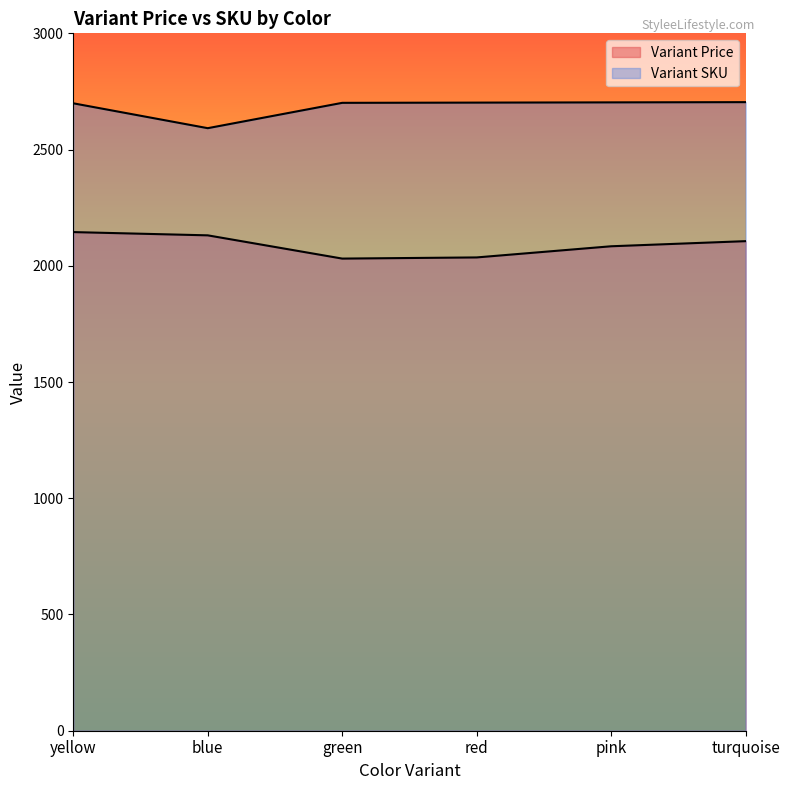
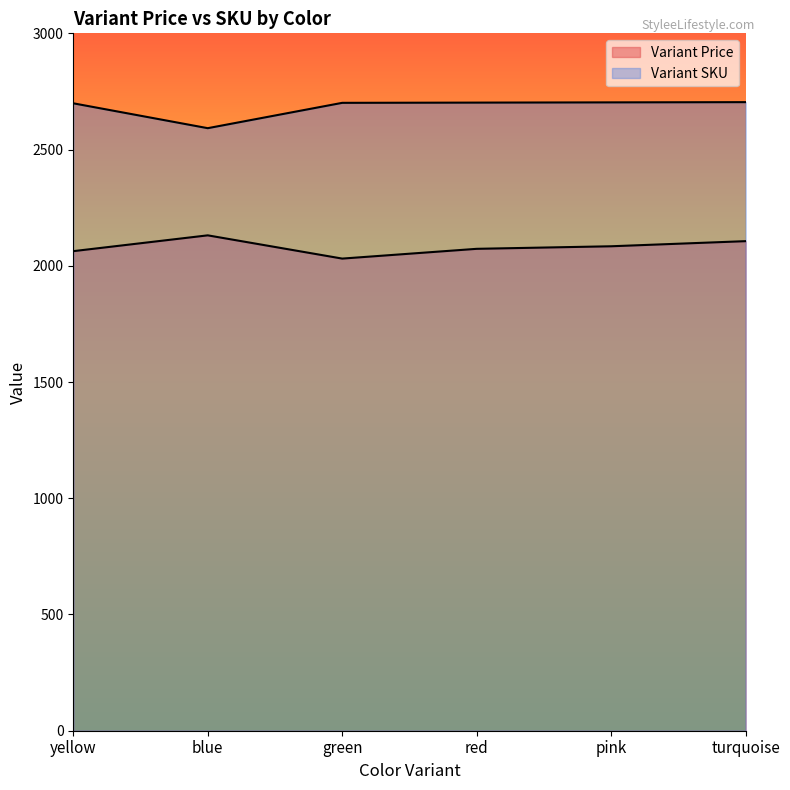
Variant Price, yellow: 2150 -> 2060
Variant Price, red: 2040 -> 2070
